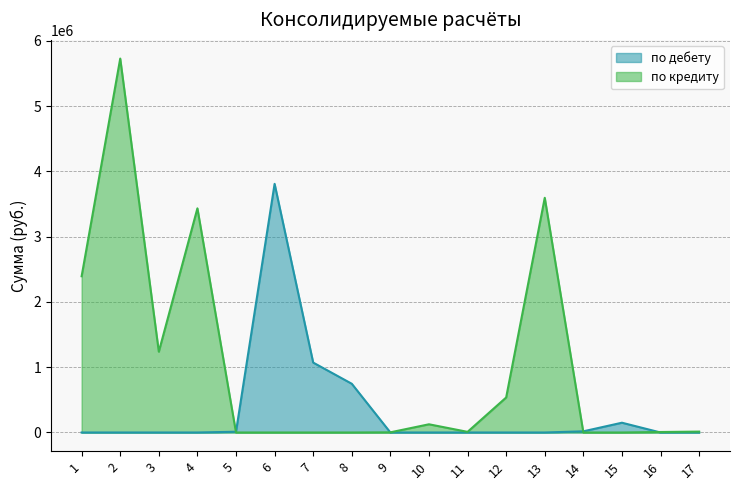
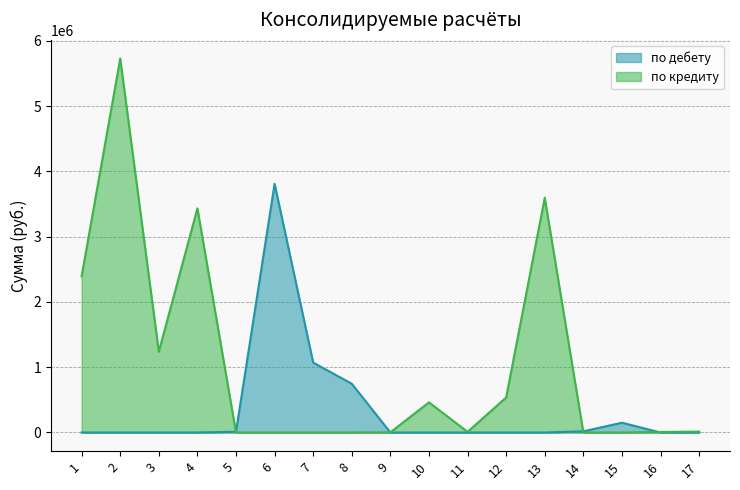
по кредиту, 10: 100000 -> 500000
